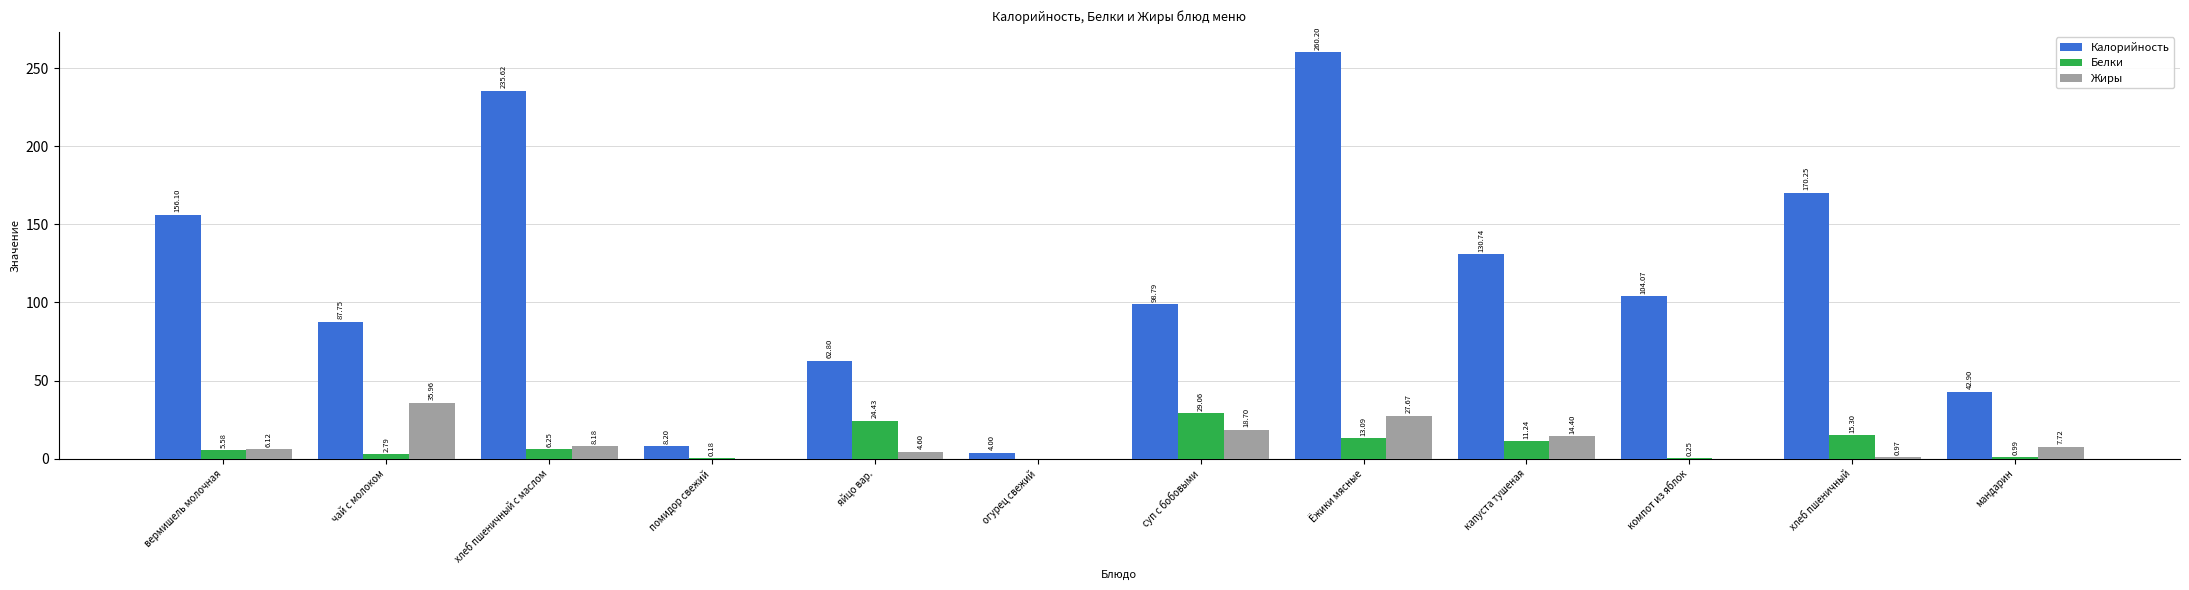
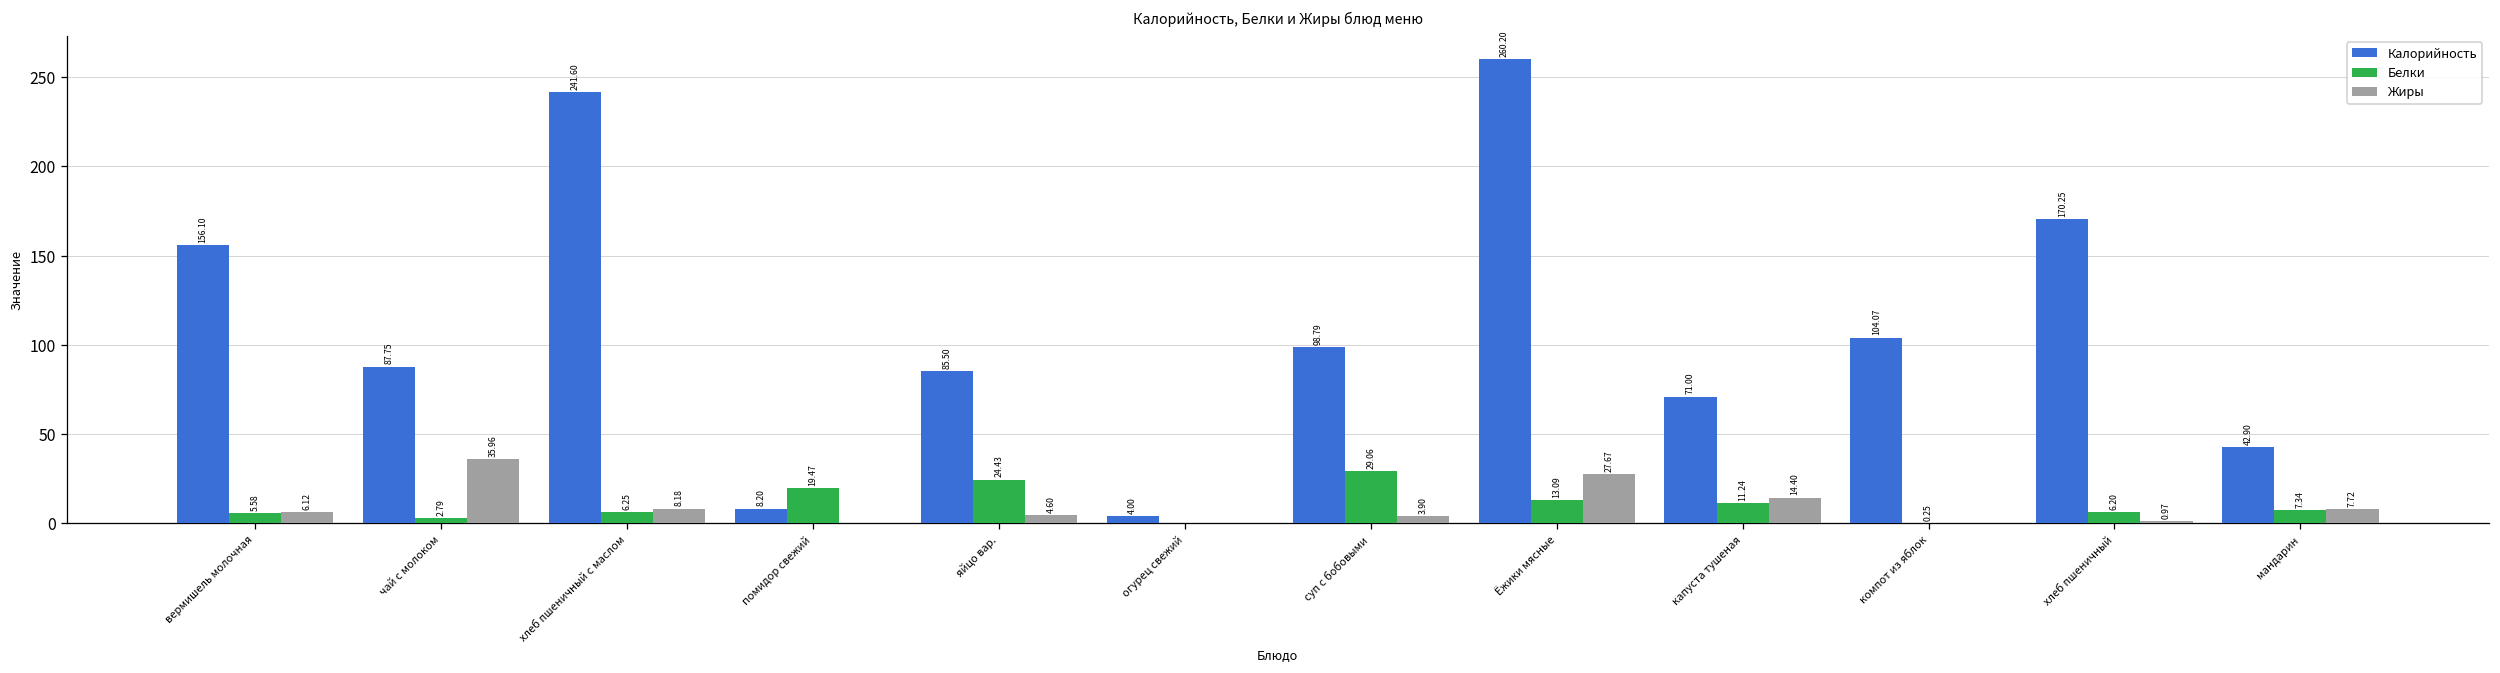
Калорийность, хлеб пшеничный с маслом: 235.62 -> 241.60
Белки, помидор свежий: 0.18 -> 19.47
Калорийность, яйцо вар.: 62.80 -> 85.50
Жиры, суп с бобовыми: 18.70 -> 3.90
Калорийность, капуста тушеная: 130.74 -> 71.00
Белки, хлеб пшеничный: 15.30 -> 6.20
Белки, мандарин: 0.99 -> 7.34
